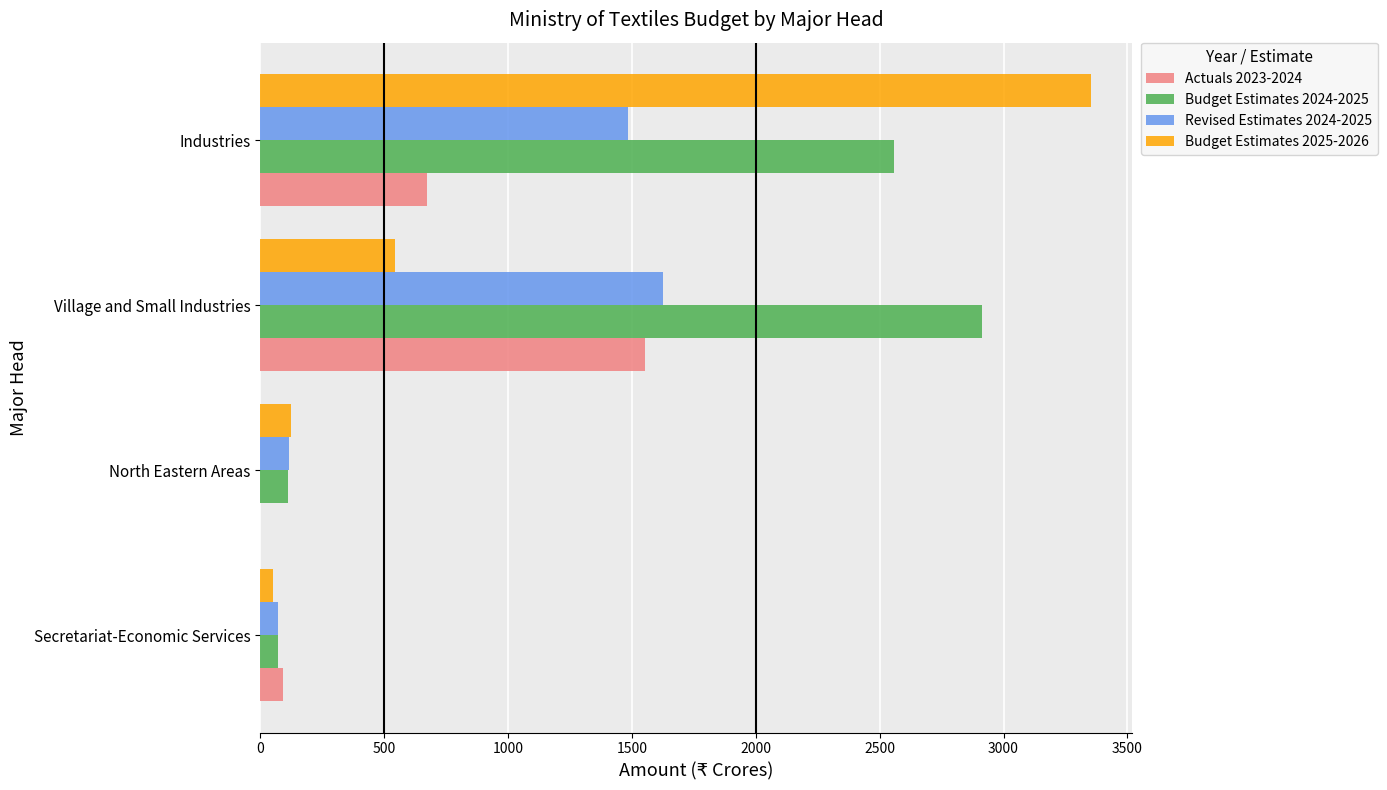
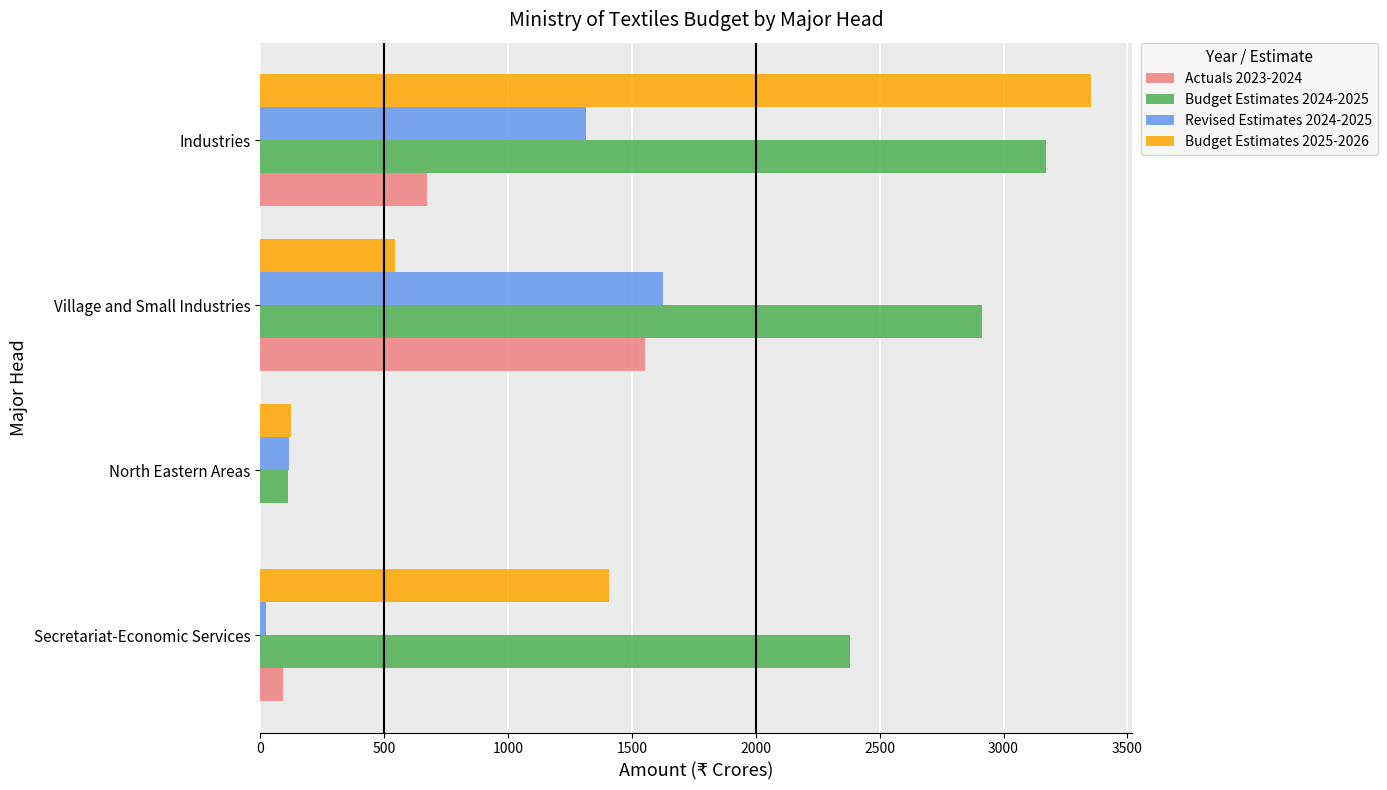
Revised Estimates 2024-2025, Industries: 1490 -> 1310
Budget Estimates 2024-2025, Industries: 2560 -> 3170
Budget Estimates 2025-2026, Secretariat-Economic Services: 50 -> 1410
Revised Estimates 2024-2025, Secretariat-Economic Services: 70 -> 30
Budget Estimates 2024-2025, Secretariat-Economic Services: 70 -> 2380
